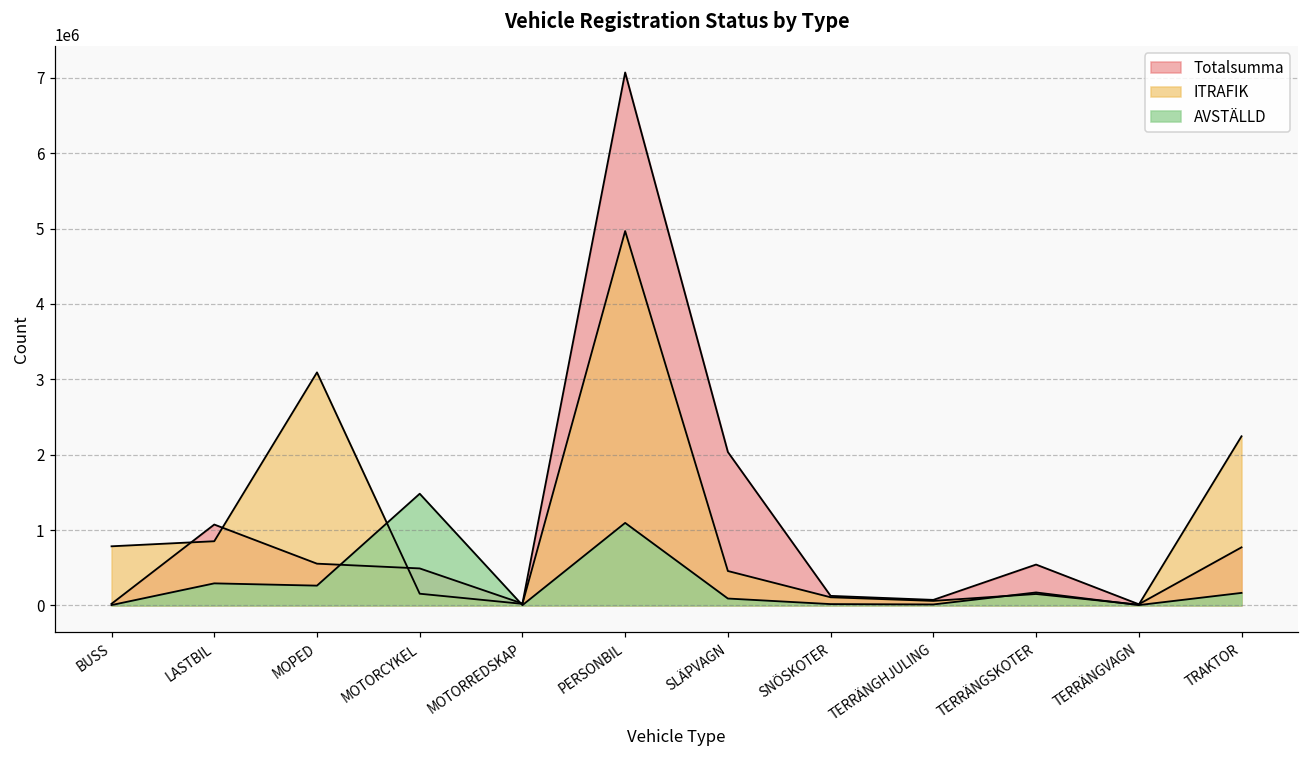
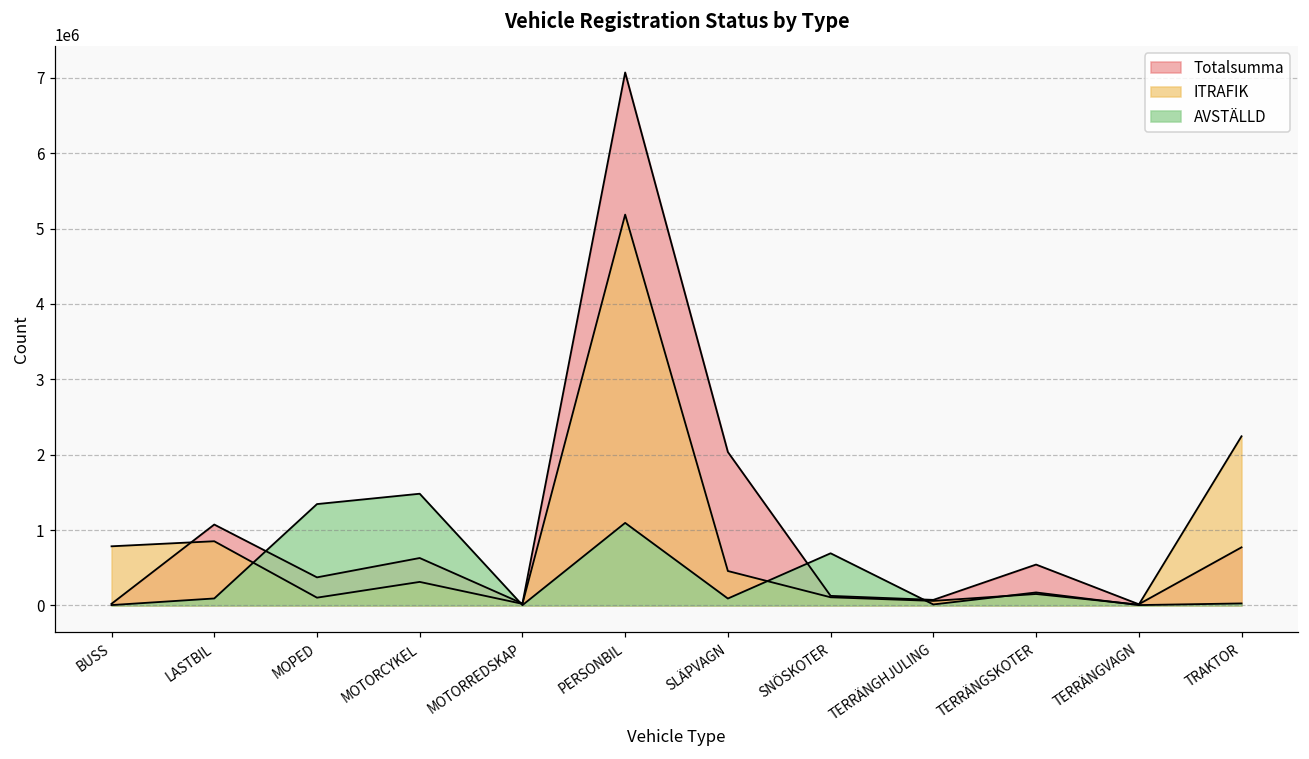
AVSTÄLLD, LASTBIL: 300000 -> 100000
Totalsumma, MOPED: 600000 -> 400000
ITRAFIK, MOPED: 3100000 -> 100000
AVSTÄLLD, MOPED: 300000 -> 1300000
Totalsumma, MOTORCYKEL: 500000 -> 600000
ITRAFIK, MOTORCYKEL: 200000 -> 300000
ITRAFIK, PERSONBIL: 5000000 -> 5200000
AVSTÄLLD, SNÖSKOTER: 0 -> 700000
AVSTÄLLD, TRAKTOR: 200000 -> 0
